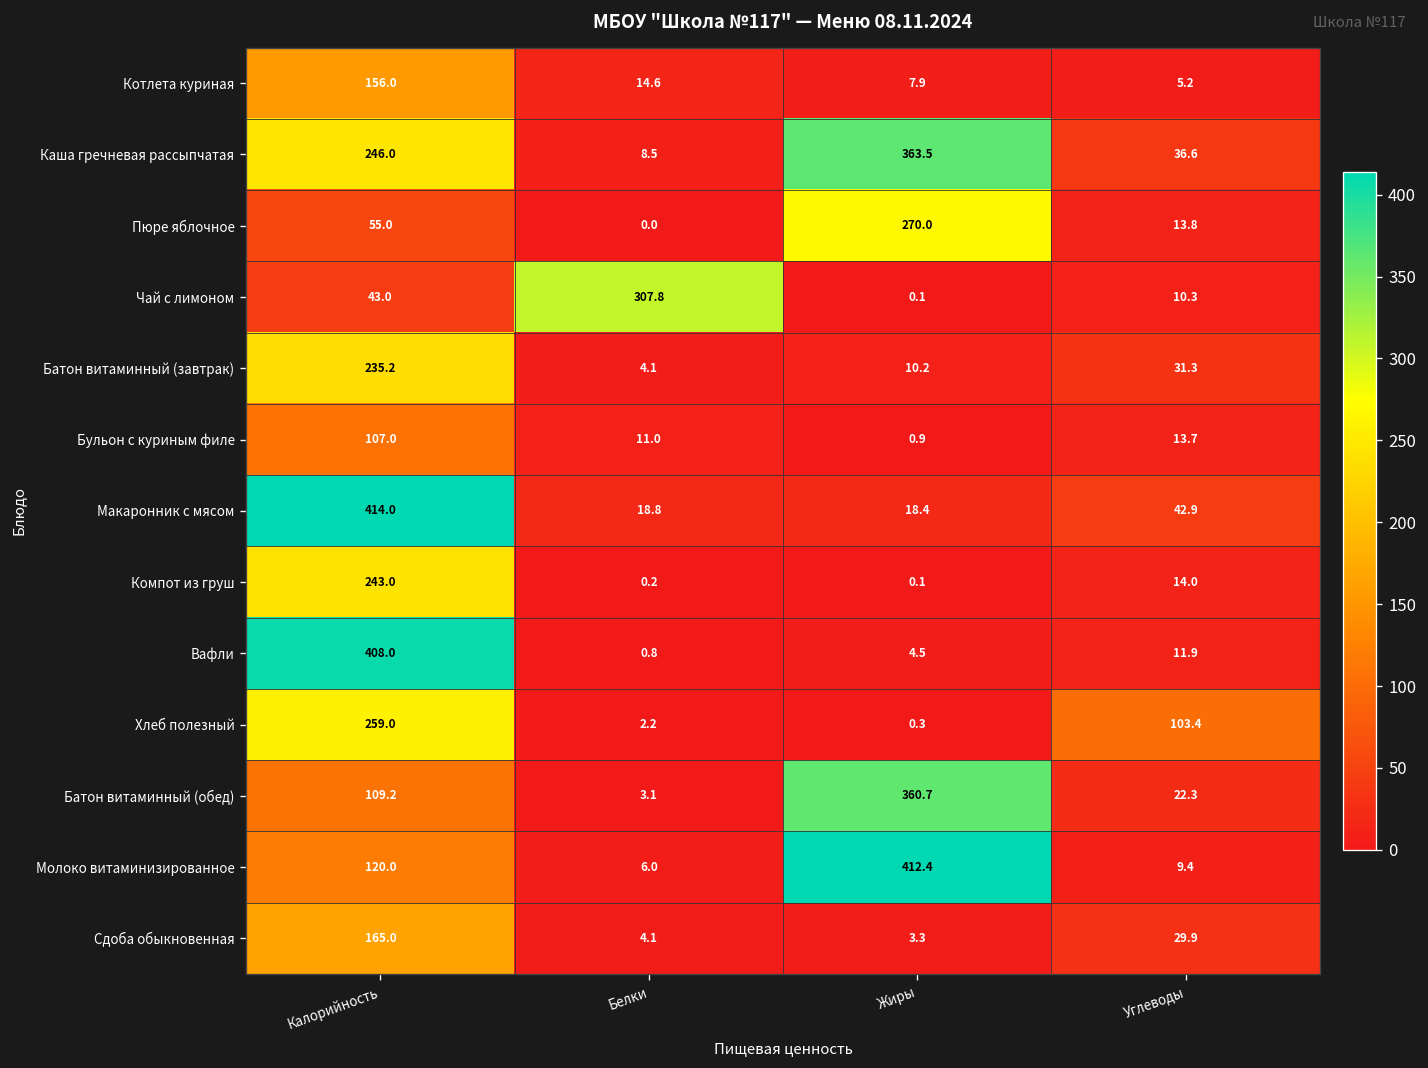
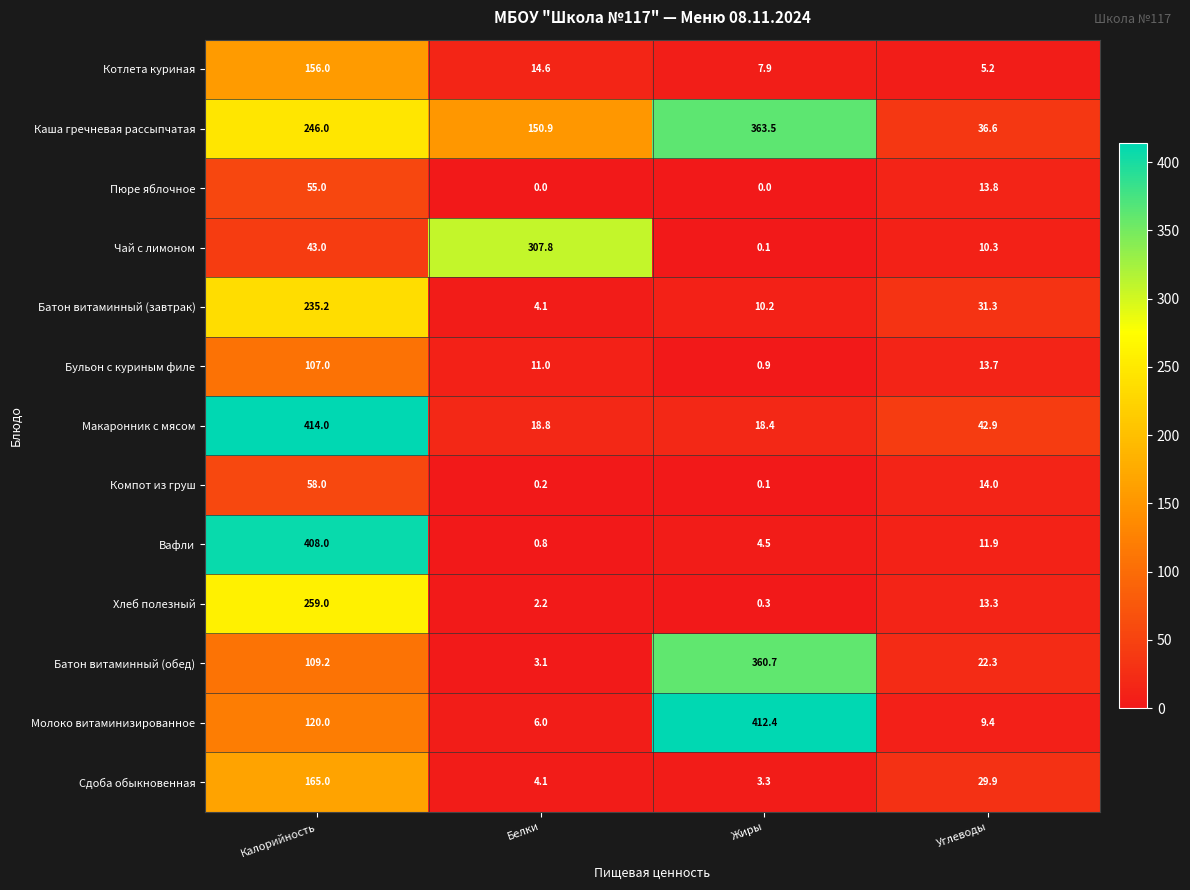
Каша гречневая рассыпчатая, Белки: 8.5 -> 150.9
Пюре яблочное, Жиры: 270.0 -> 0.0
Компот из груш, Калорийность: 243.0 -> 58.0
Хлеб полезный, Углеводы: 103.4 -> 13.3
